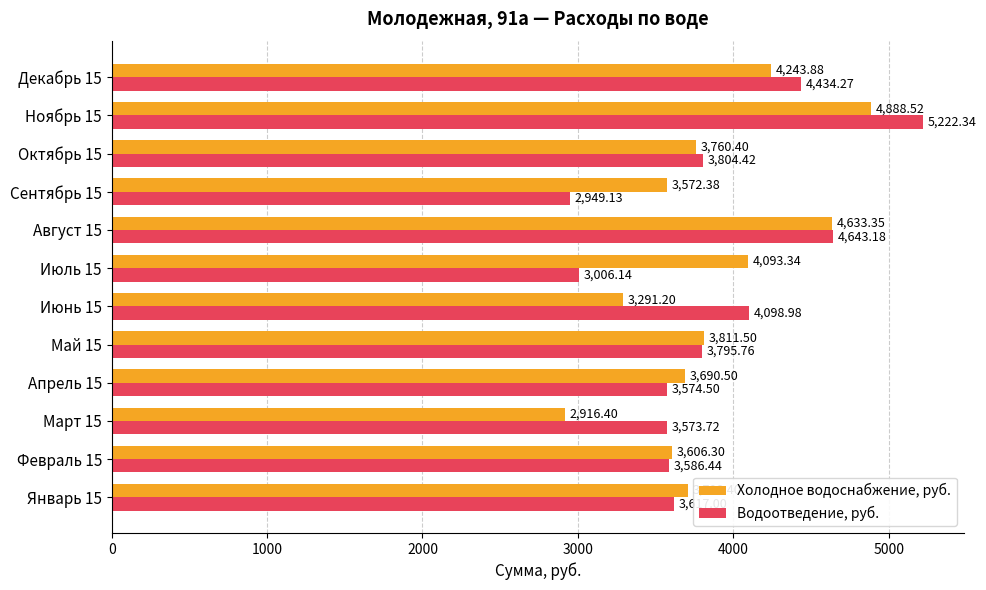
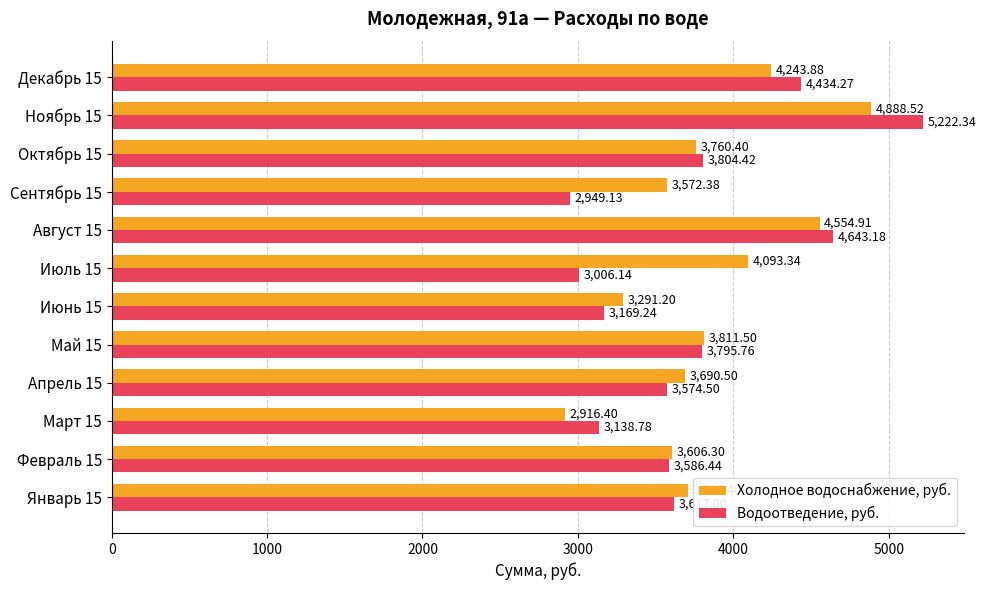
Холодное водоснабжение, руб., Август 15: 4,633.35 -> 4,554.91
Водоотведение, руб., Июнь 15: 4,098.98 -> 3,169.24
Водоотведение, руб., Март 15: 3,573.72 -> 3,138.78
